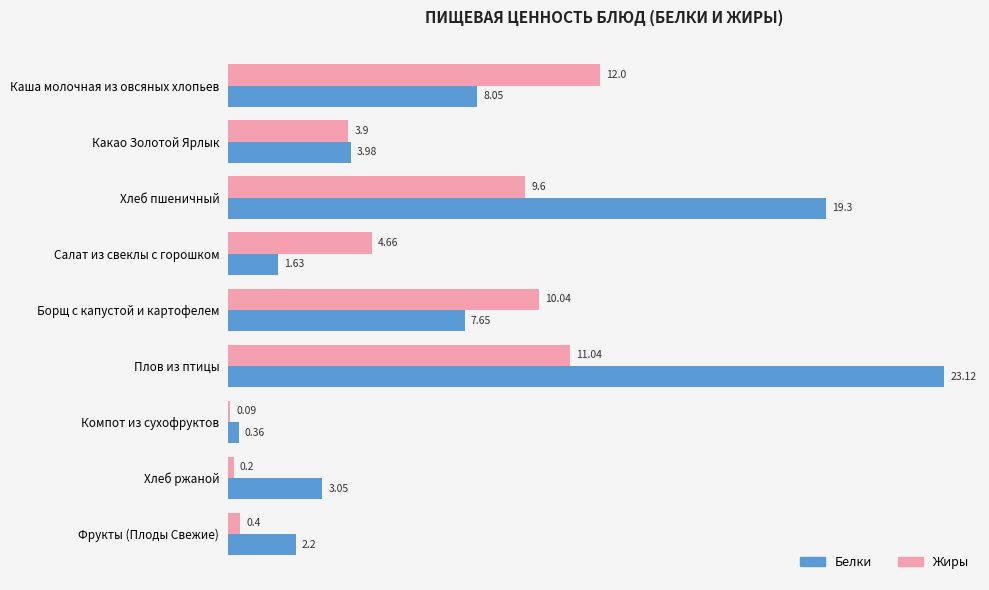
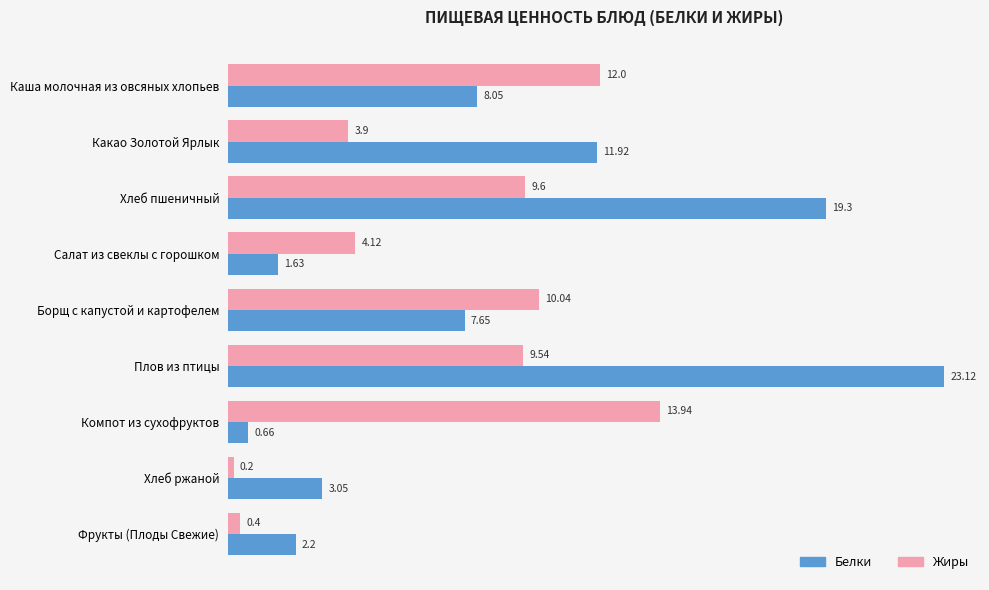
Белки, Какао Золотой Ярлык: 3.98 -> 11.92
Жиры, Салат из свеклы с горошком: 4.66 -> 4.12
Жиры, Плов из птицы: 11.04 -> 9.54
Жиры, Компот из сухофруктов: 0.09 -> 13.94
Белки, Компот из сухофруктов: 0.36 -> 0.66
